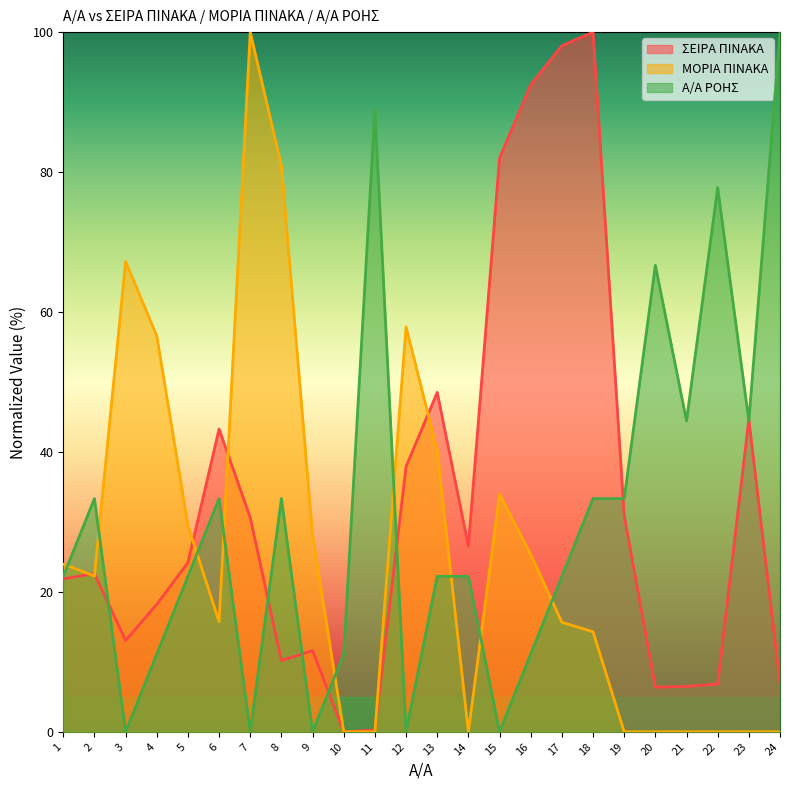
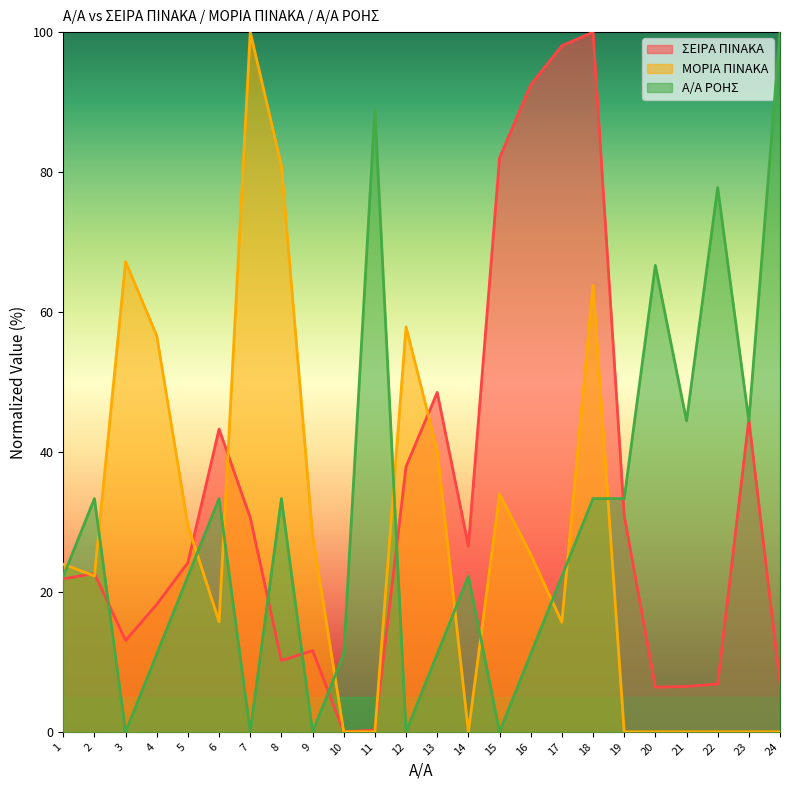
Α/Α ΡΟΗΣ, 13: 22 -> 11
ΜΟΡΙΑ ΠΙΝΑΚΑ, 18: 14 -> 64
